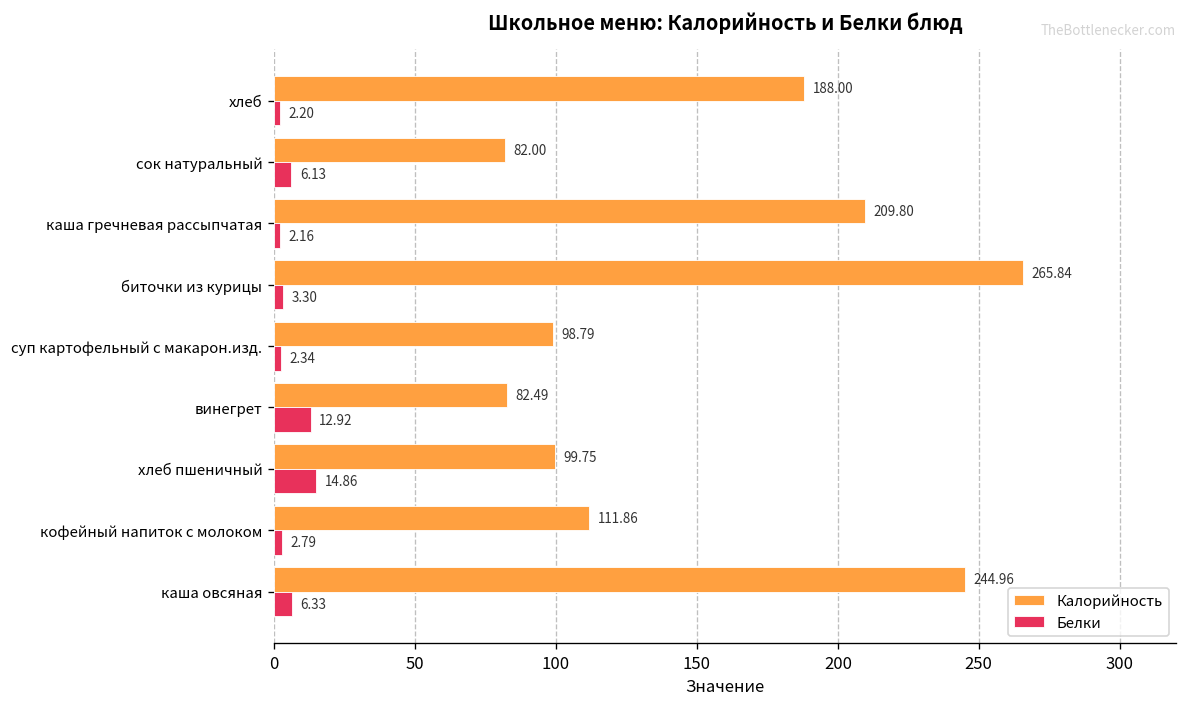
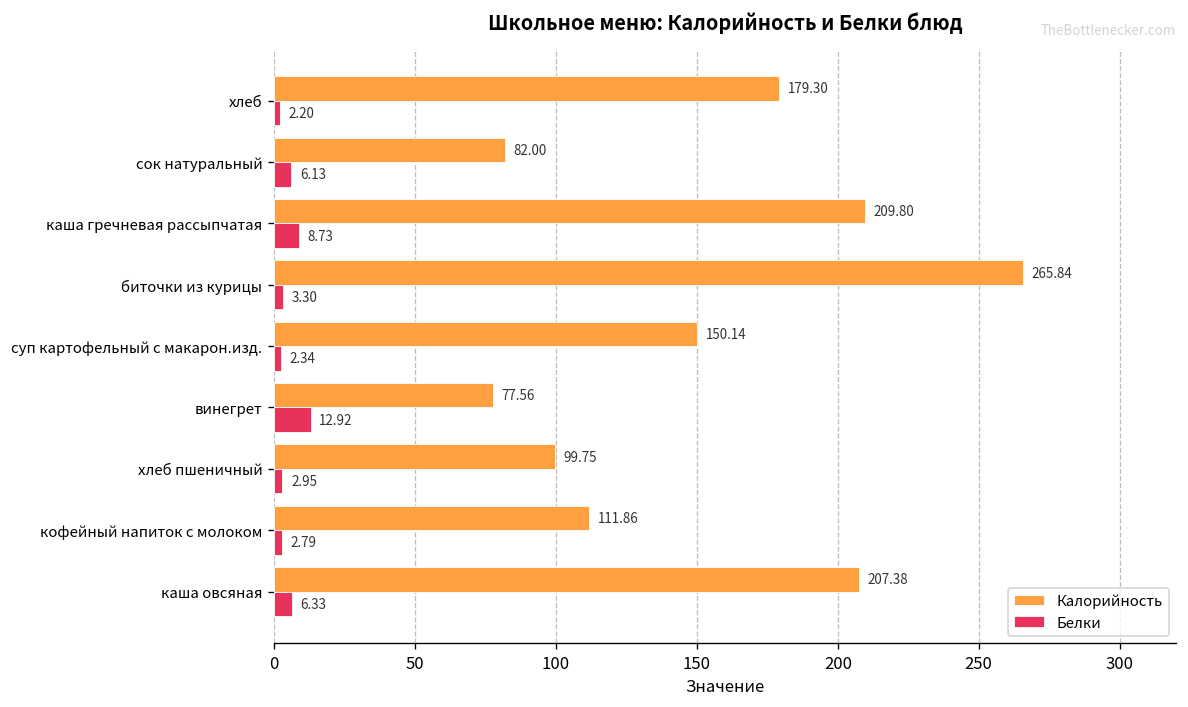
Калорийность, хлеб: 188.00 -> 179.30
Белки, каша гречневая рассыпчатая: 2.16 -> 8.73
Калорийность, суп картофельный с макарон.изд.: 98.79 -> 150.14
Калорийность, винегрет: 82.49 -> 77.56
Белки, хлеб пшеничный: 14.86 -> 2.95
Калорийность, каша овсяная: 244.96 -> 207.38
